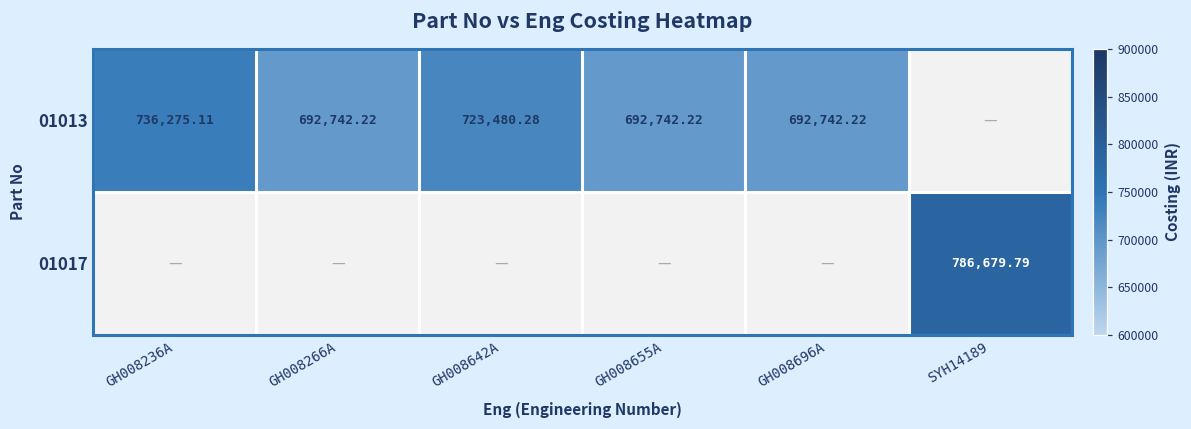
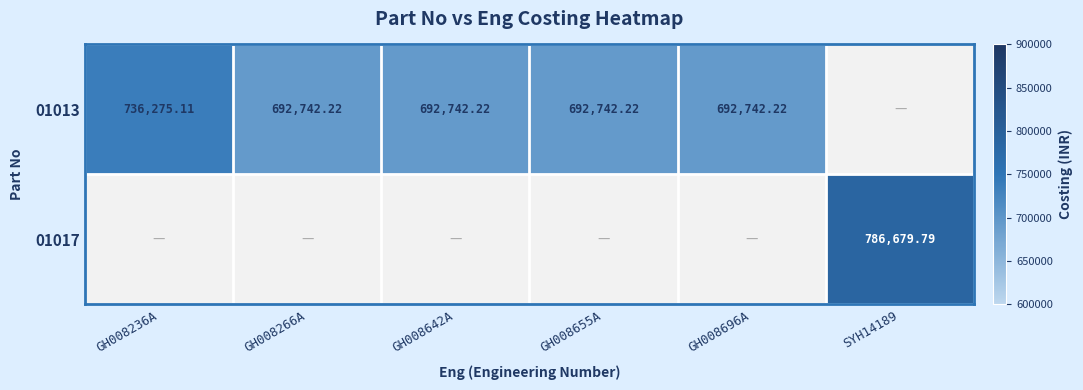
01013, GH008642A: 723,480.28 -> 692,742.22
